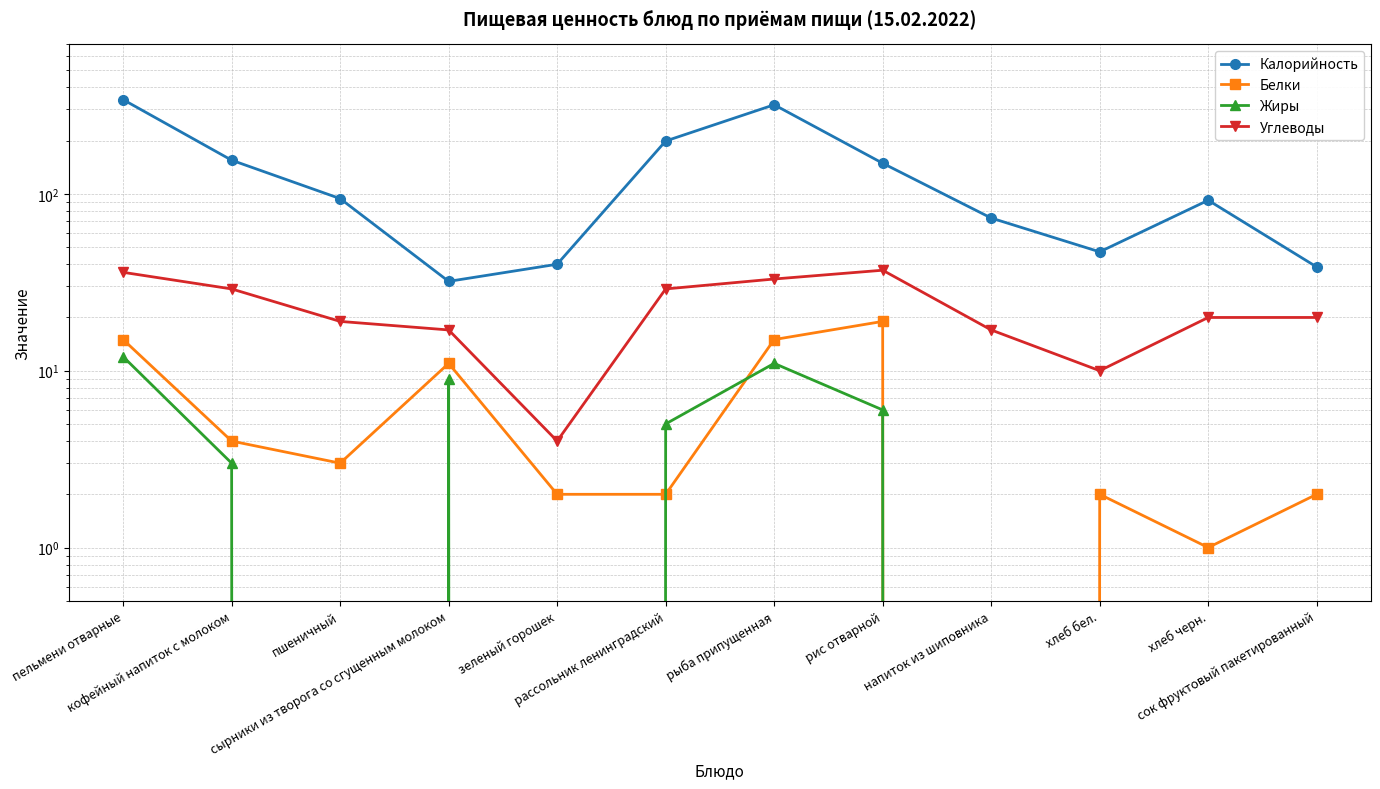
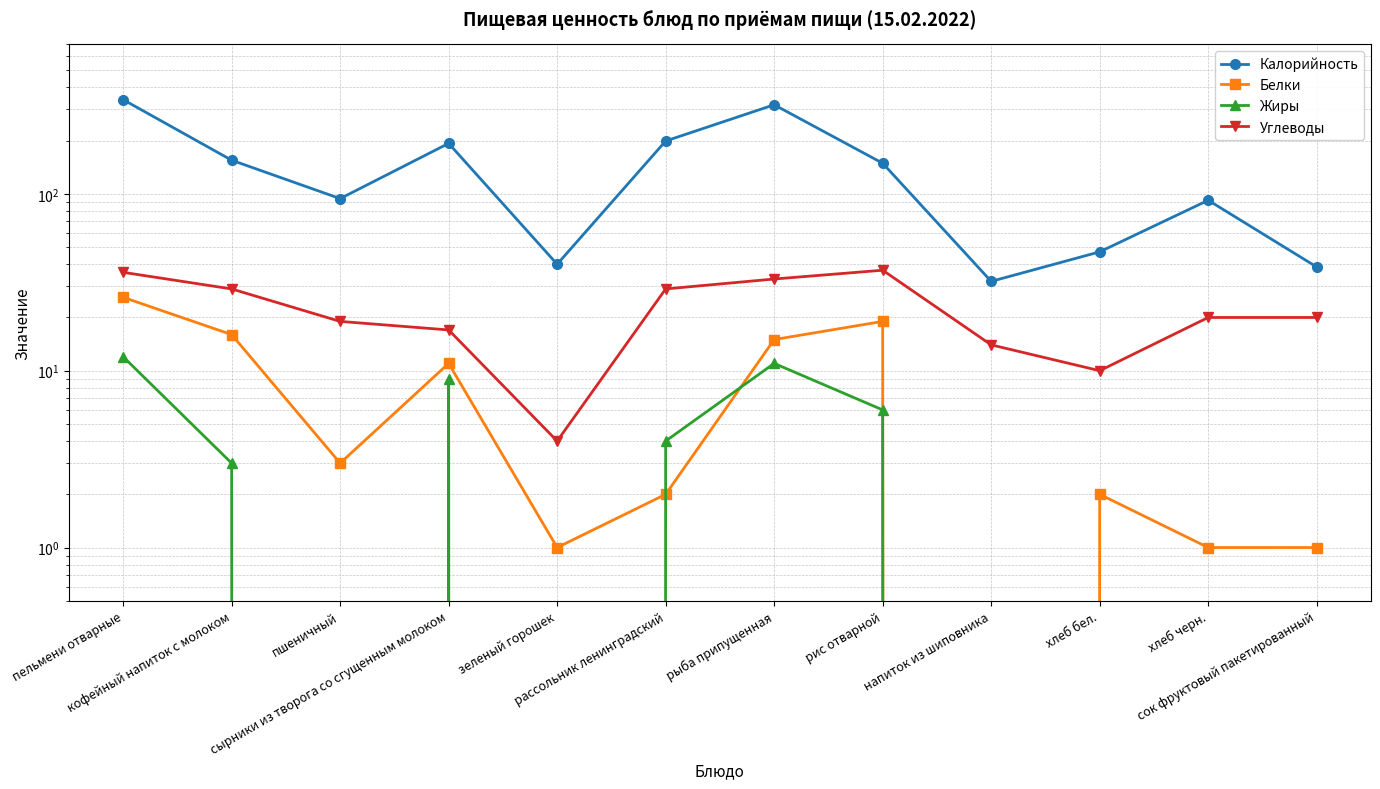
Белки, пельмени отварные: 15 -> 26
Белки, кофейный напиток с молоком: 4 -> 16
Калорийность, сырники из творога со сгущенным молоком: 32 -> 190
Белки, зеленый горошек: 2 -> 1
Жиры, рассольник ленинградский: 5 -> 4
Калорийность, напиток из шиповника: 73 -> 32
Углеводы, напиток из шиповника: 17 -> 14
Белки, сок фруктовый пакетированный: 2 -> 1
